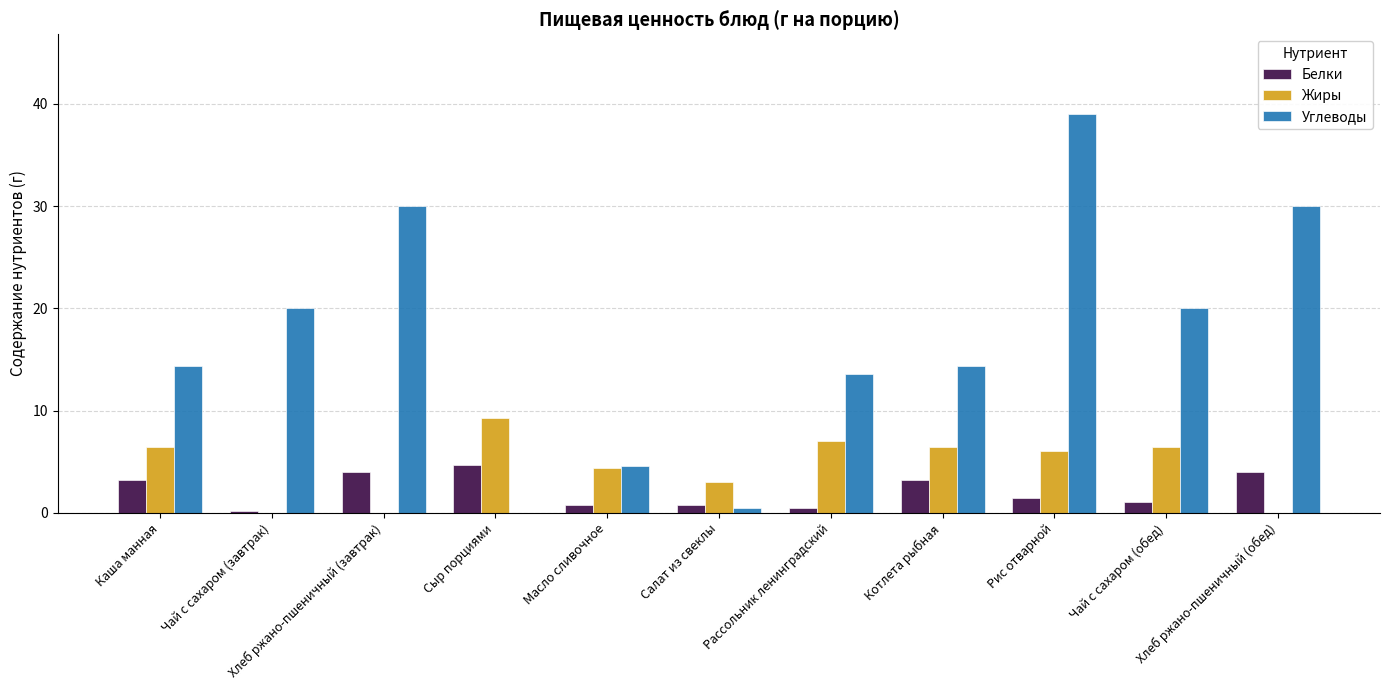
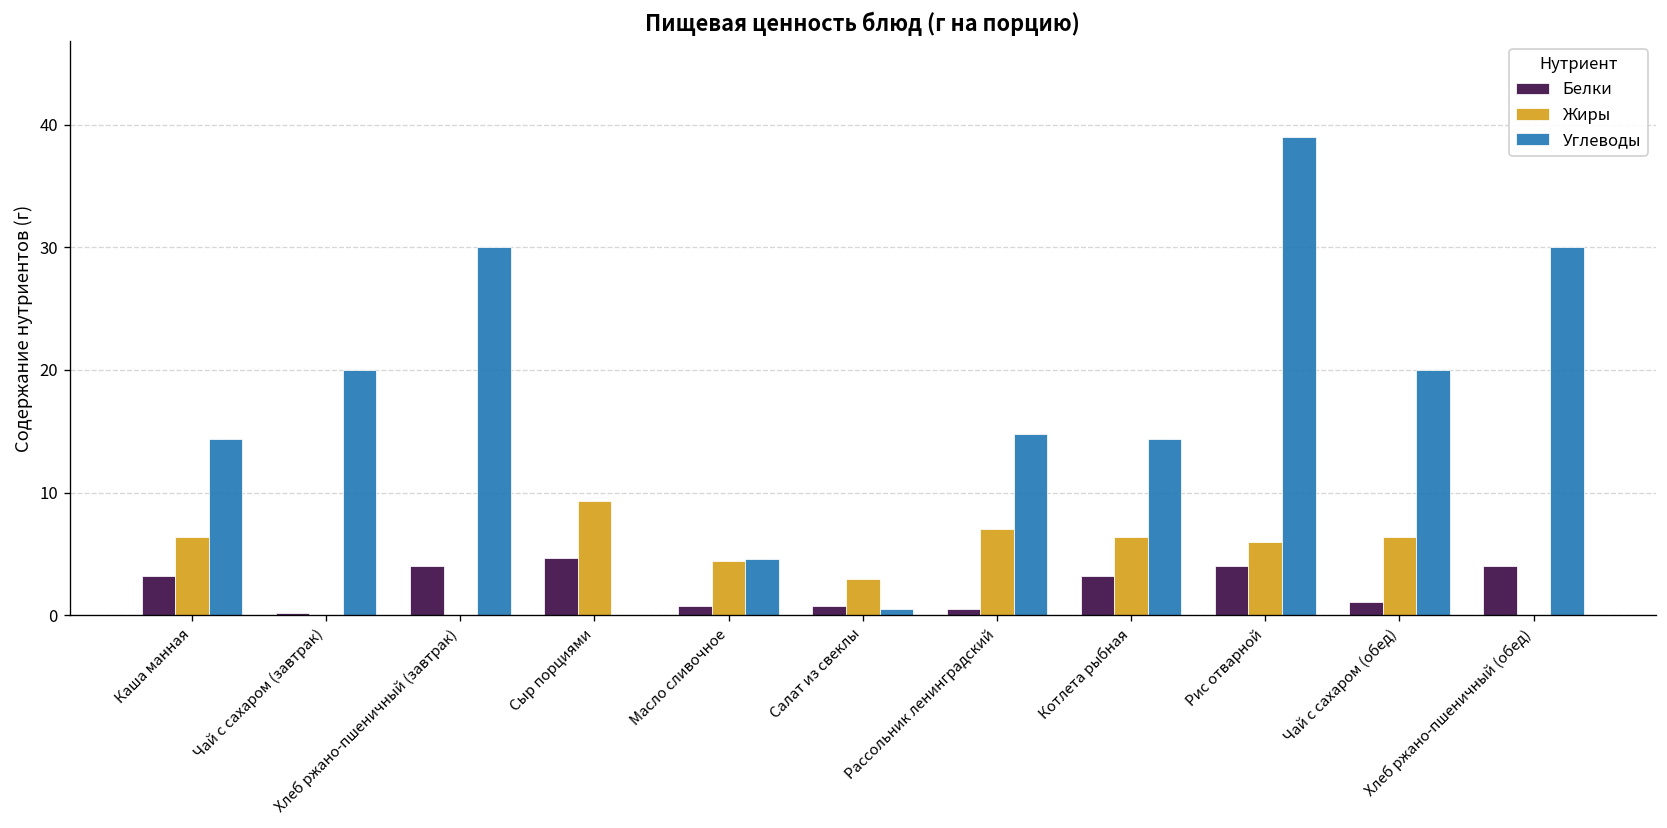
Углеводы, Рассольник ленинградский: 13.6 -> 14.8
Белки, Рис отварной: 1.4 -> 4.0
